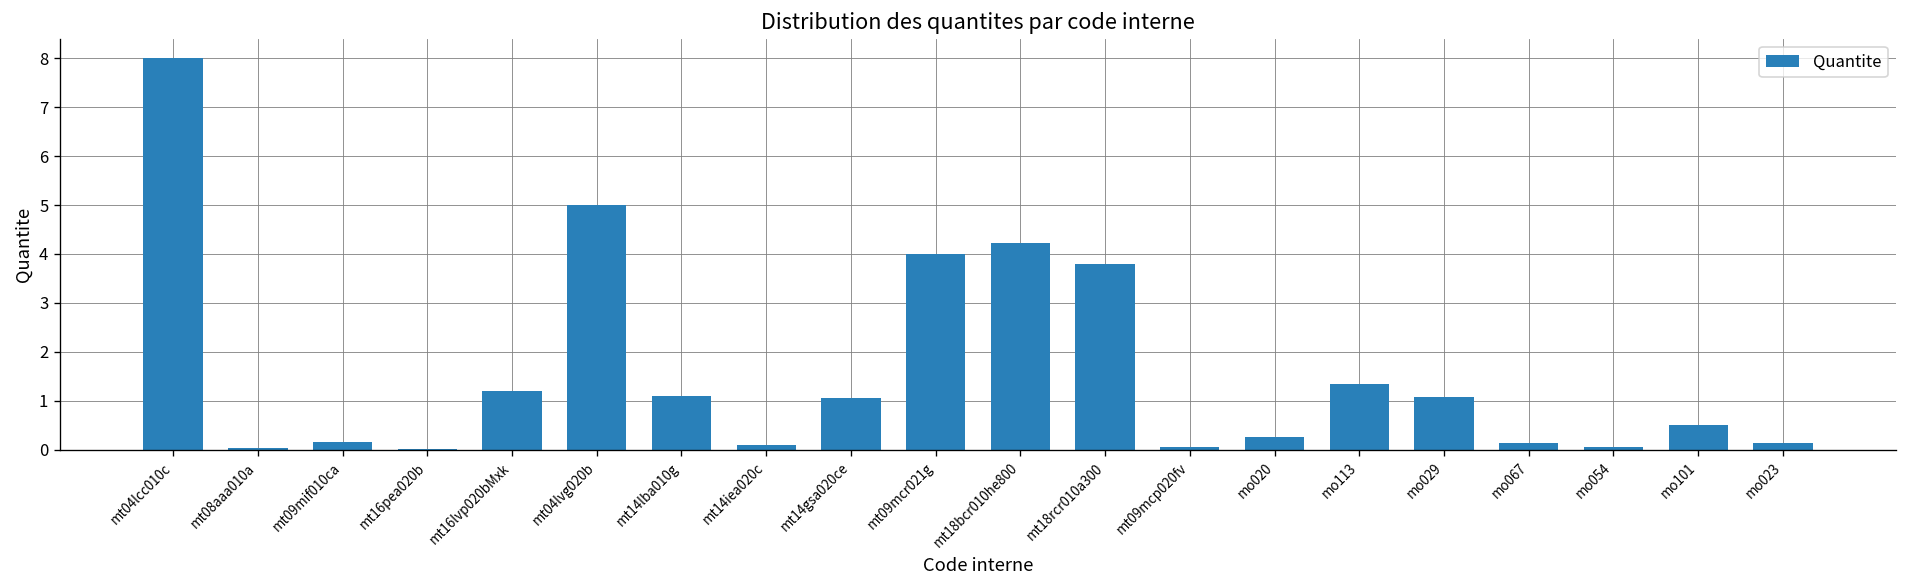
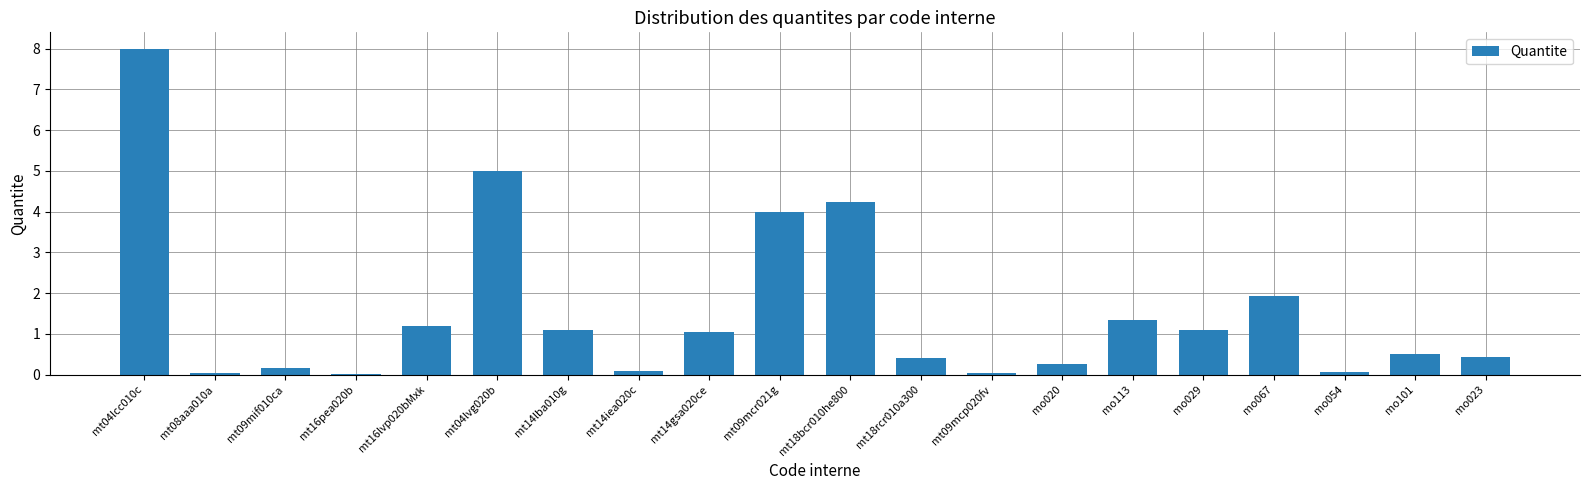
mt18rcr010a300: 3.8 -> 0.4
mo067: 0.1 -> 1.9
mo023: 0.1 -> 0.4
